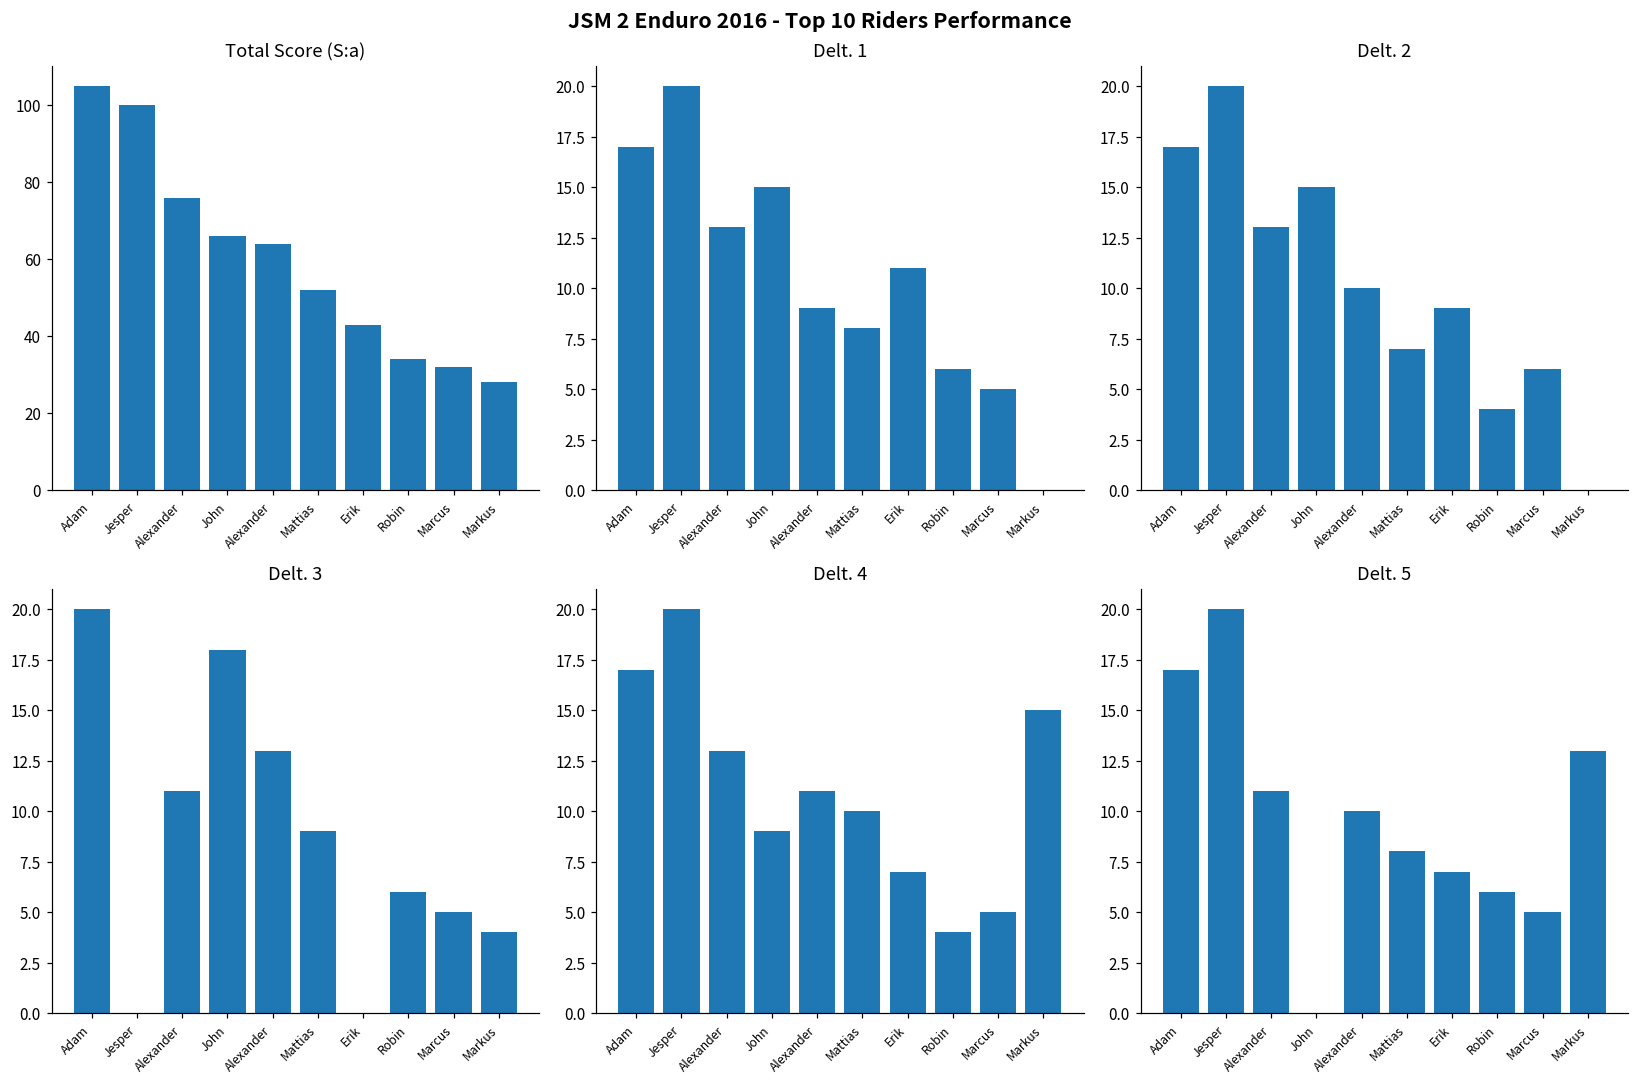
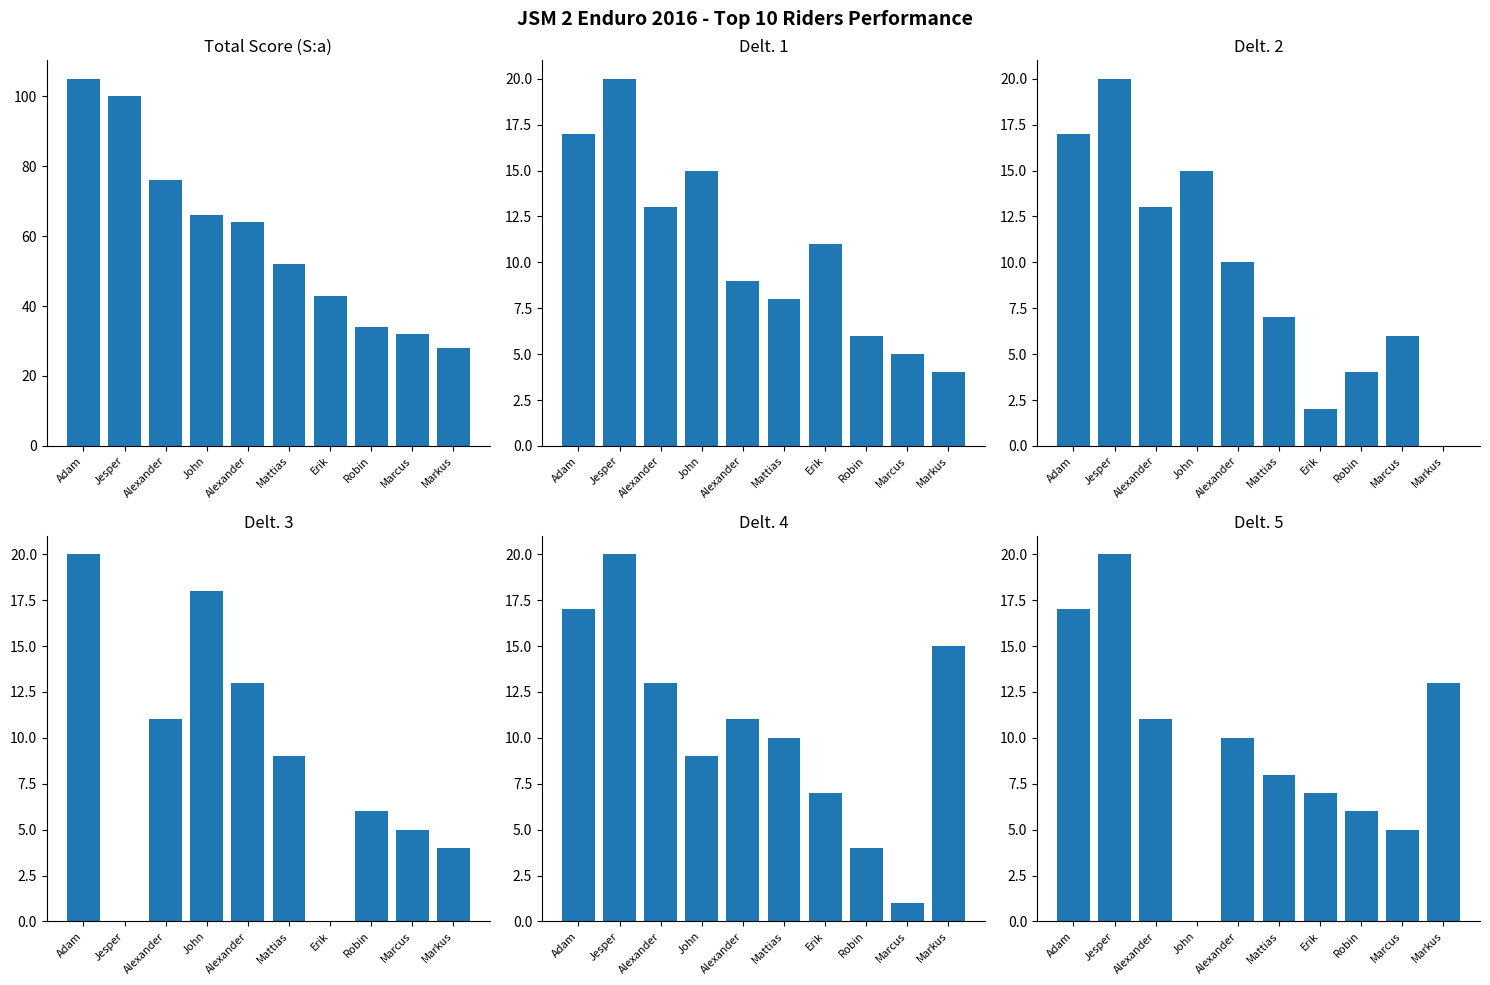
Delt. 1, Markus: 0 -> 4
Delt. 2, Erik: 9 -> 2
Delt. 4, Marcus: 5 -> 1
